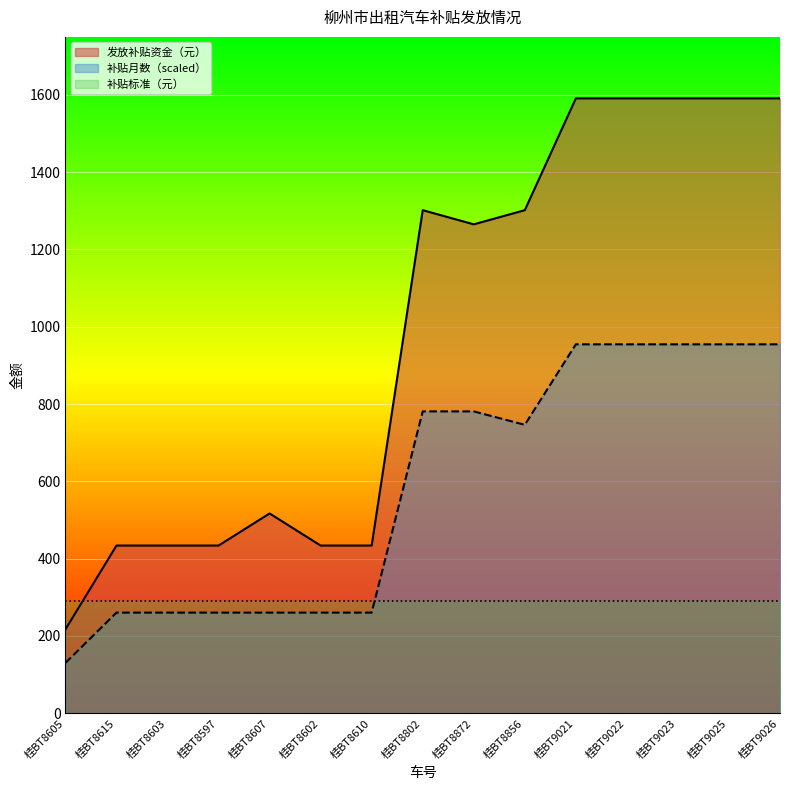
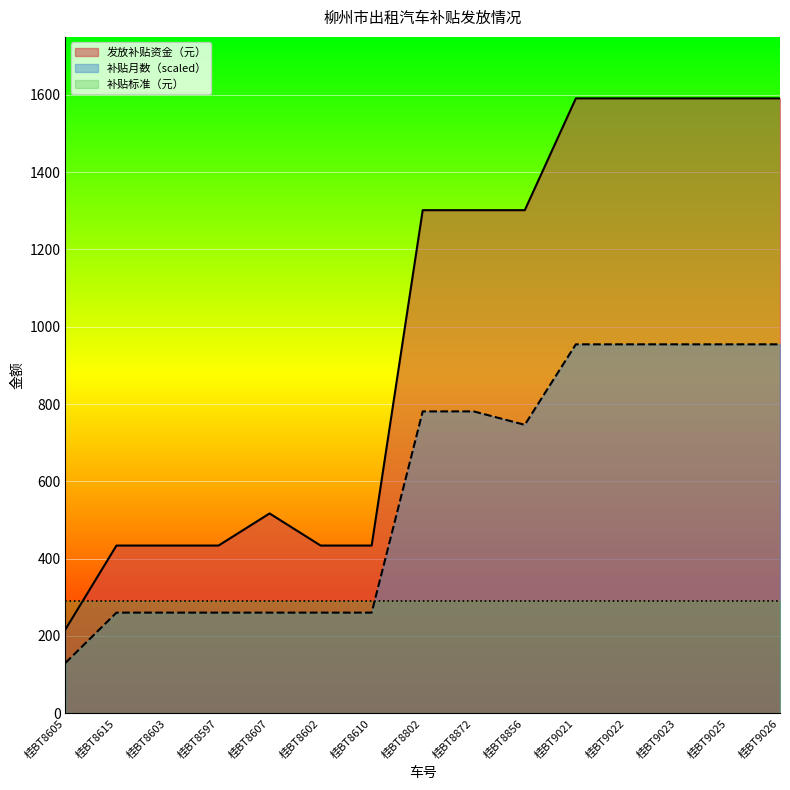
发放补贴资金（元）, 桂BT8872: 1270 -> 1300
